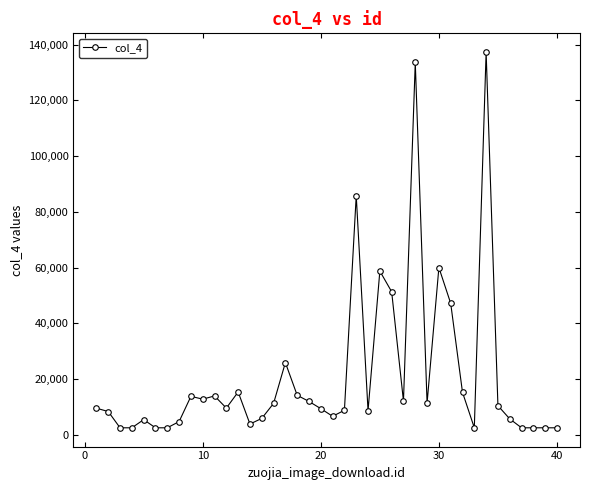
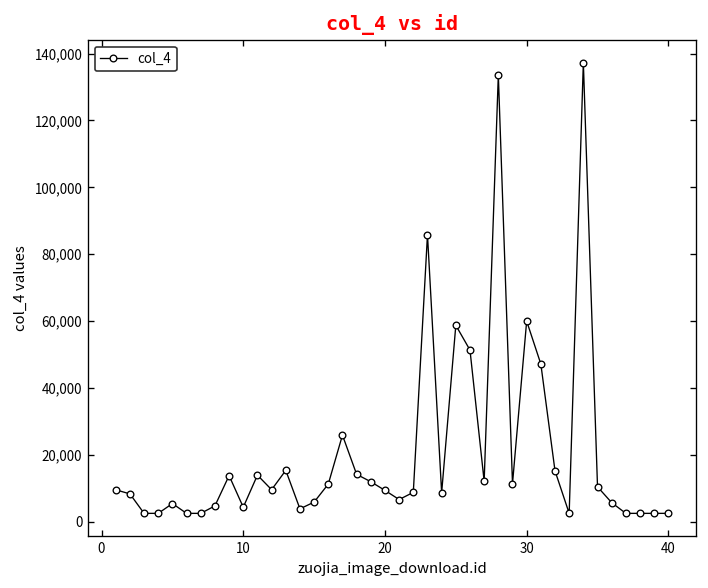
10: 13,000 -> 4,000
